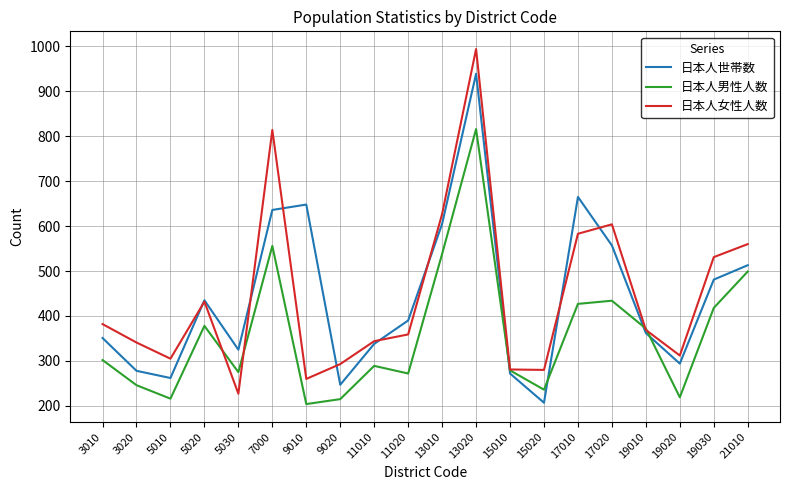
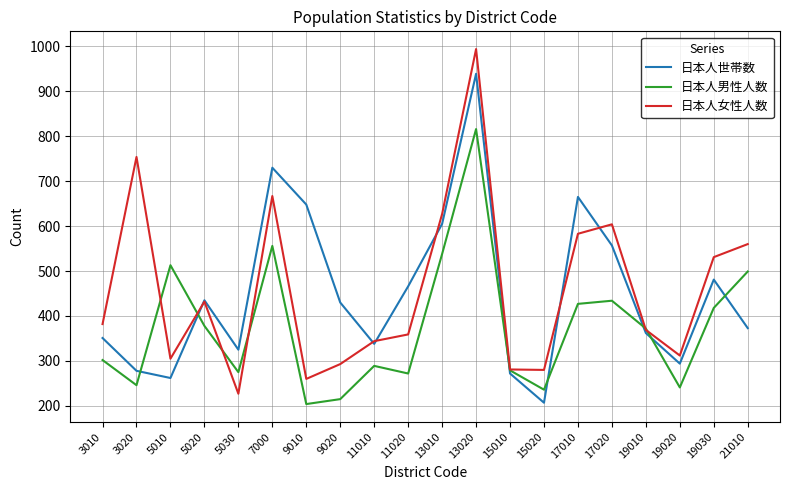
日本人女性人数, 3020: 340 -> 750
日本人男性人数, 5010: 220 -> 510
日本人世帯数, 7000: 640 -> 730
日本人女性人数, 7000: 810 -> 670
日本人世帯数, 9020: 250 -> 430
日本人世帯数, 11020: 390 -> 470
日本人男性人数, 19020: 220 -> 240
日本人世帯数, 21010: 510 -> 370
